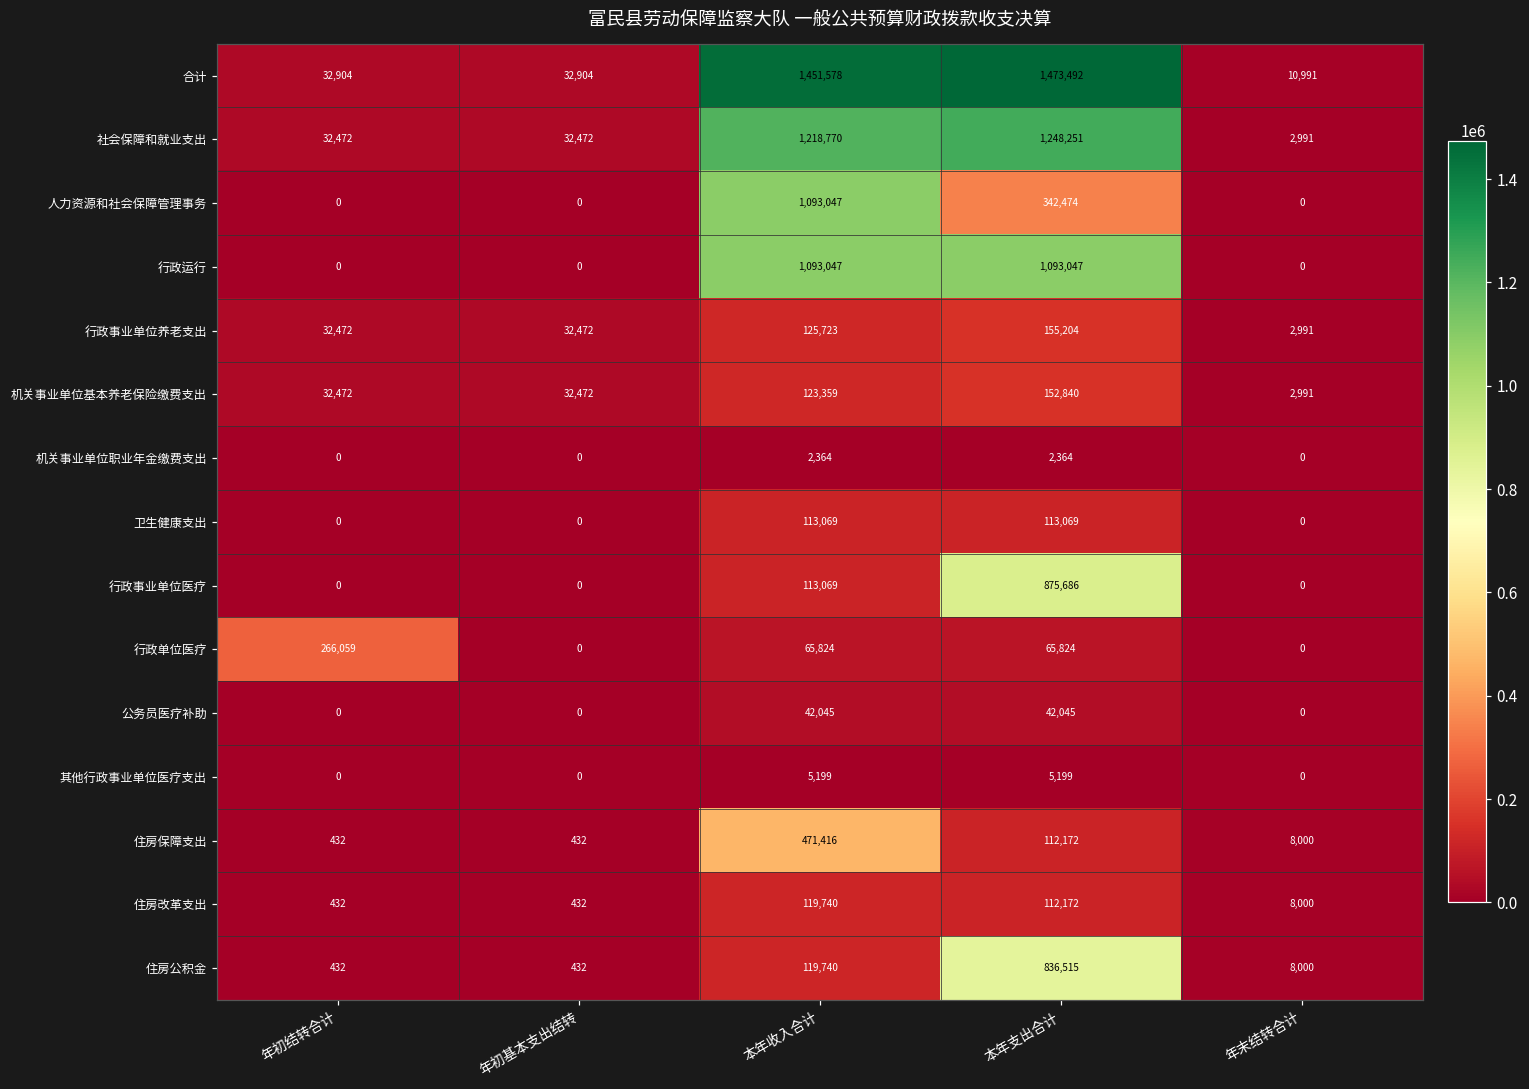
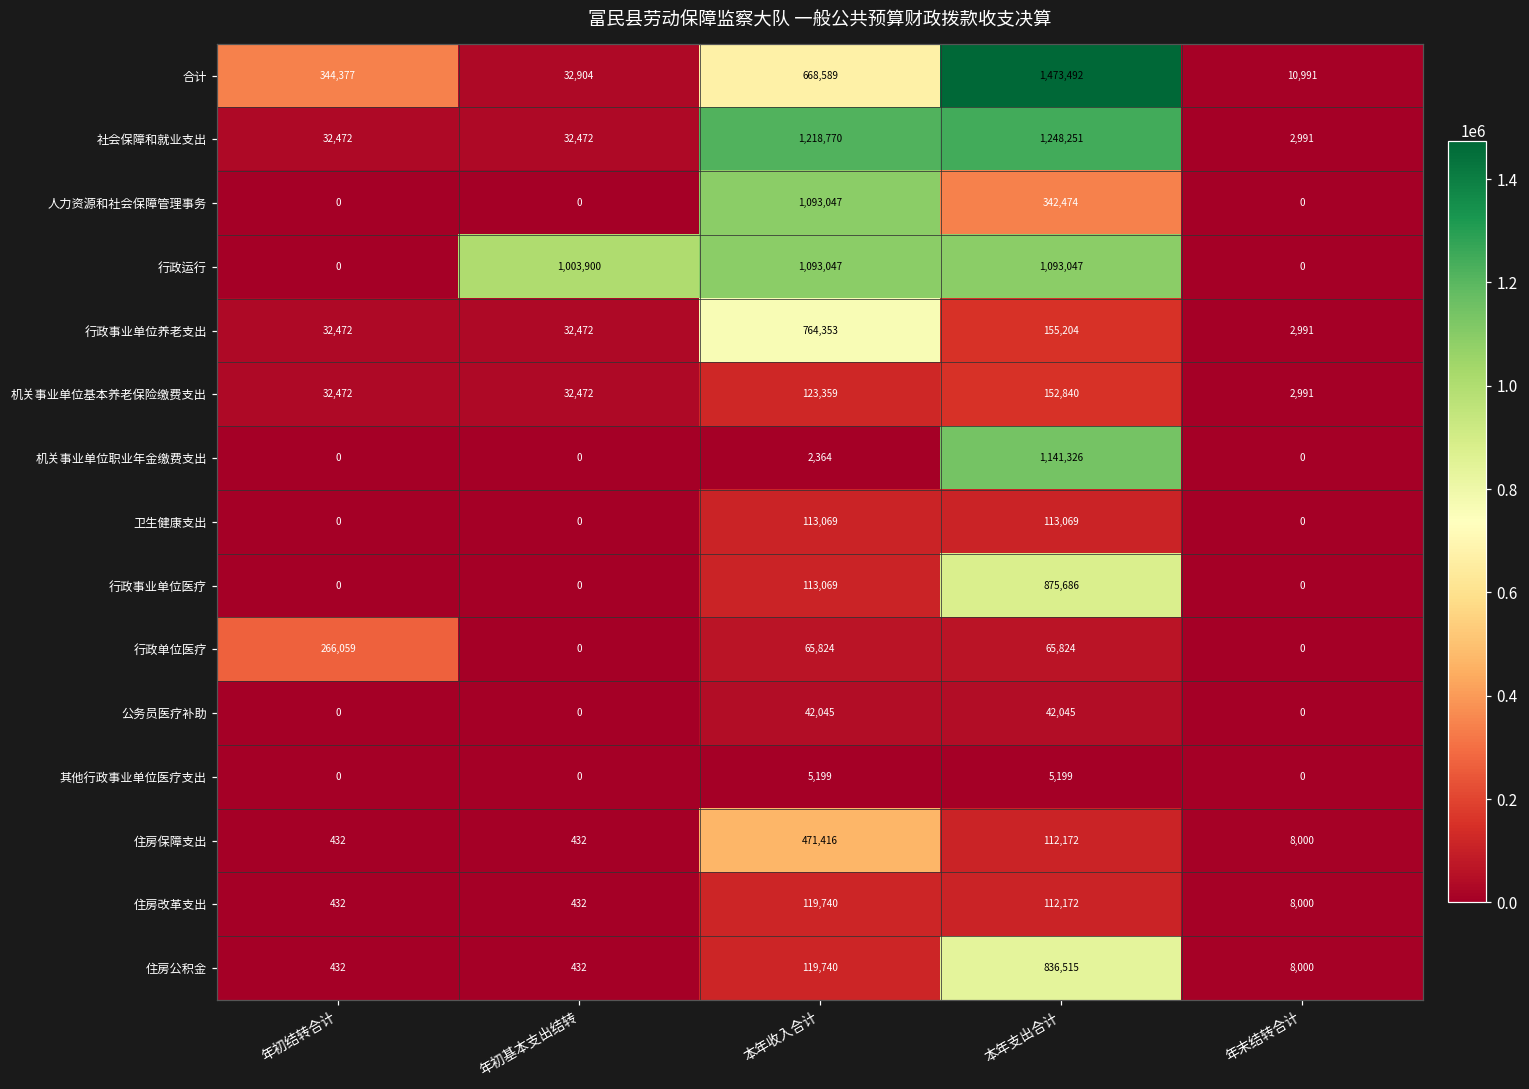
合计, 年初结转合计: 32,904 -> 344,377
合计, 本年收入合计: 1,451,578 -> 668,589
行政运行, 年初基本支出结转: 0 -> 1,003,900
行政事业单位养老支出, 本年收入合计: 125,723 -> 764,353
机关事业单位职业年金缴费支出, 本年支出合计: 2,364 -> 1,141,326
